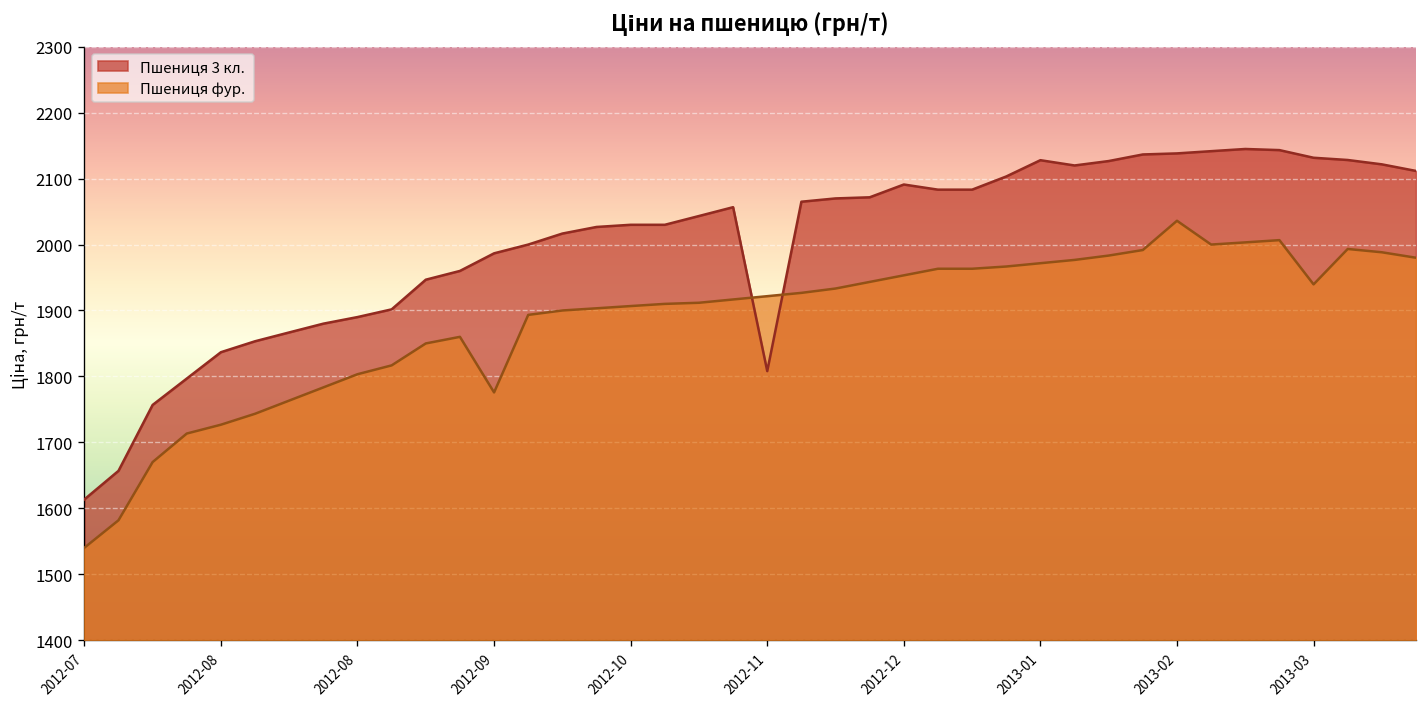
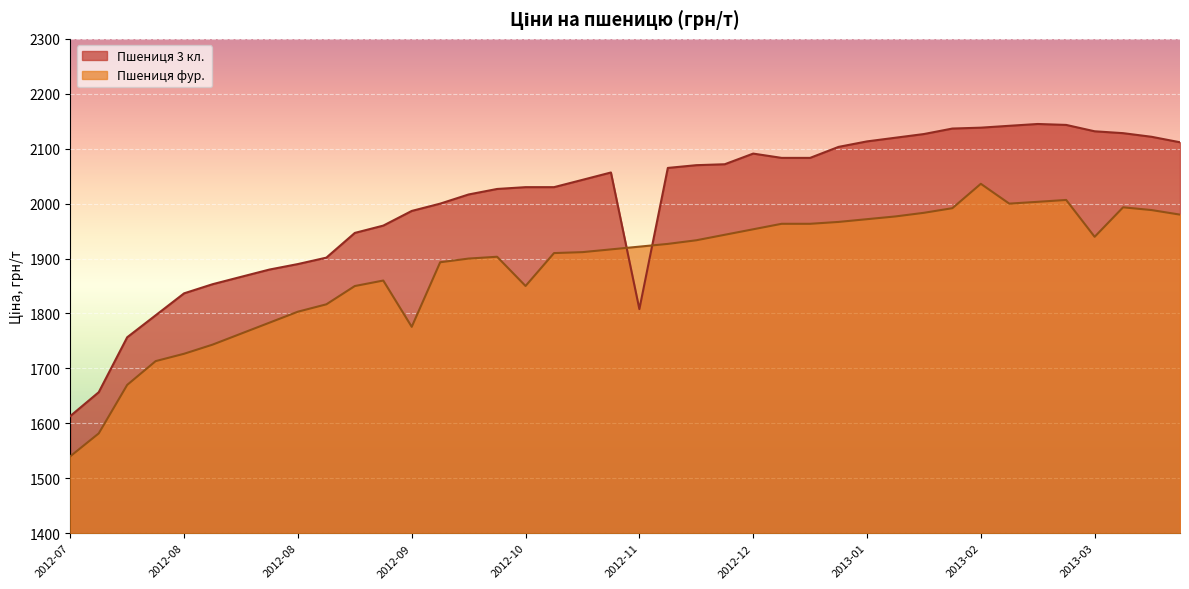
Пшениця фур., 2012-10: 1910 -> 1850
Пшениця 3 кл., 2013-01: 2130 -> 2110
